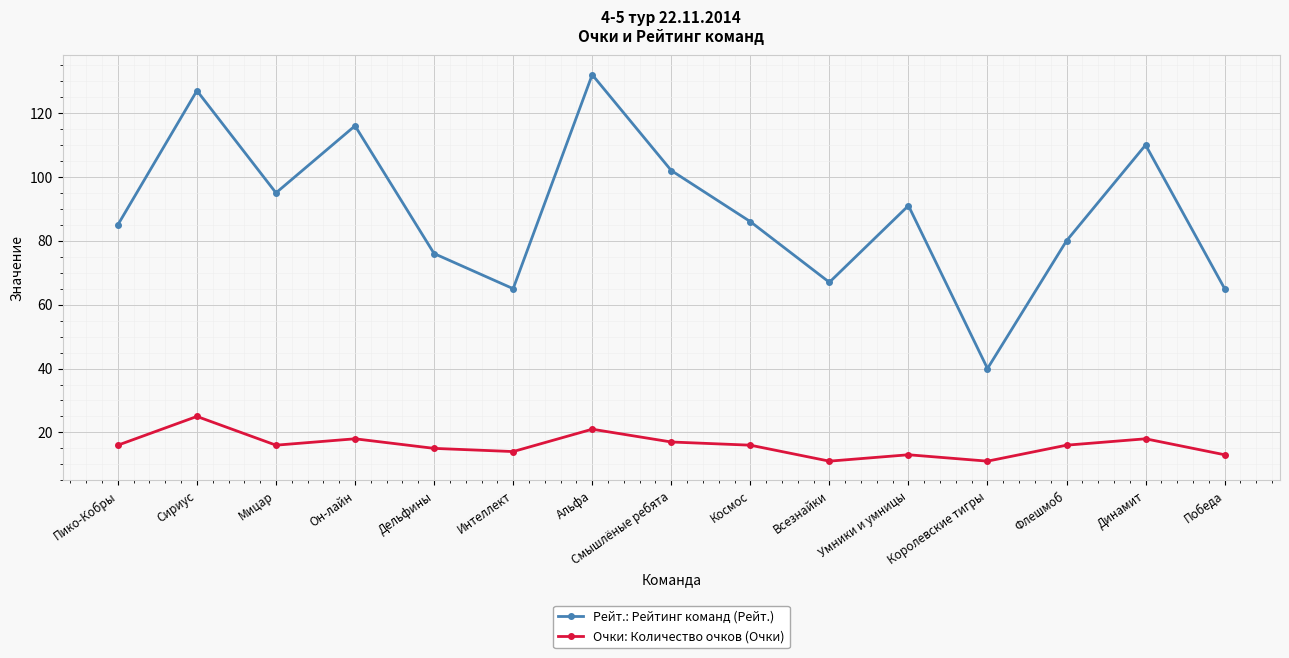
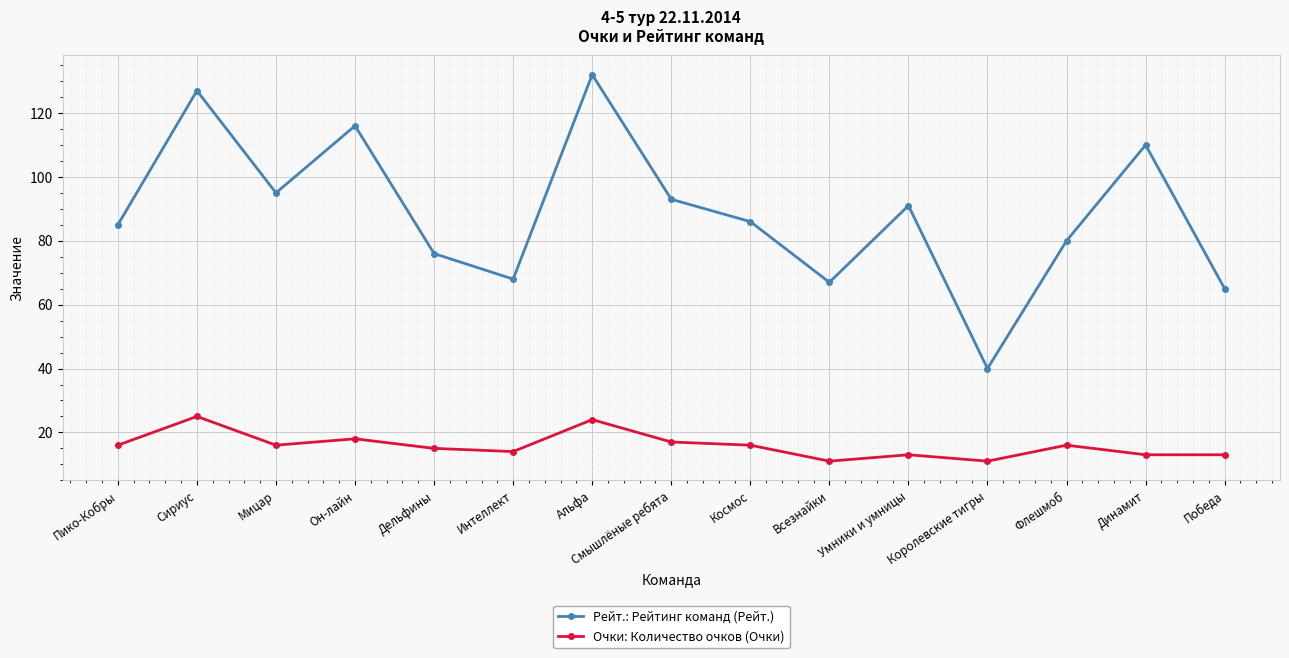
Рейт.: Рейтинг команд (Рейт.), Интеллект: 65 -> 68
Очки: Количество очков (Очки), Альфа: 21 -> 24
Рейт.: Рейтинг команд (Рейт.), Смышлёные ребята: 102 -> 93
Очки: Количество очков (Очки), Динамит: 18 -> 13
